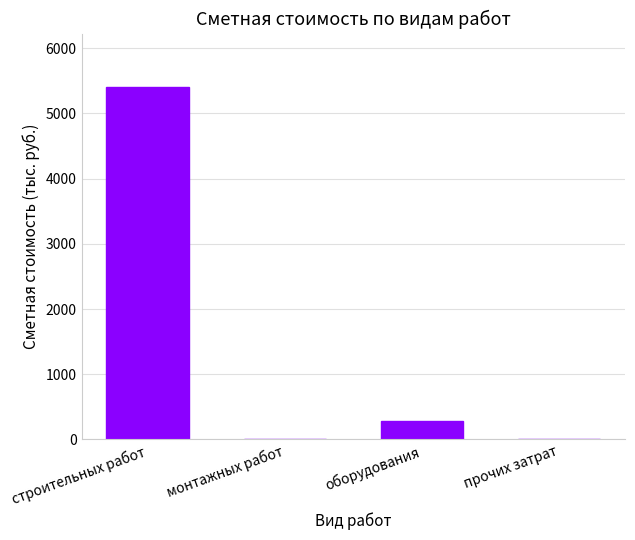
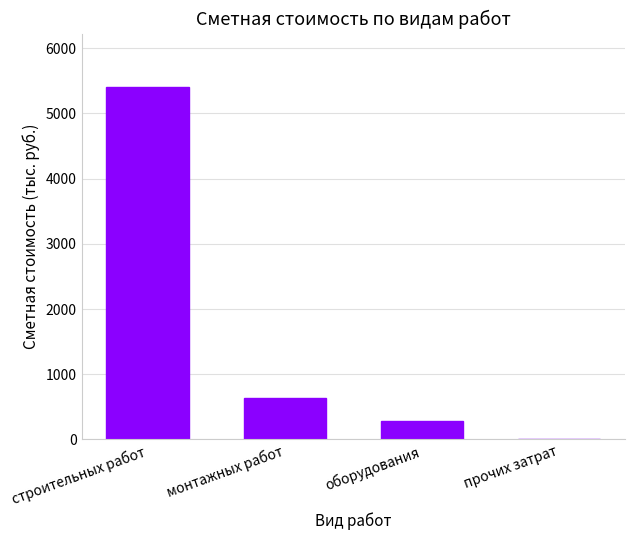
монтажных работ: 0 -> 600
